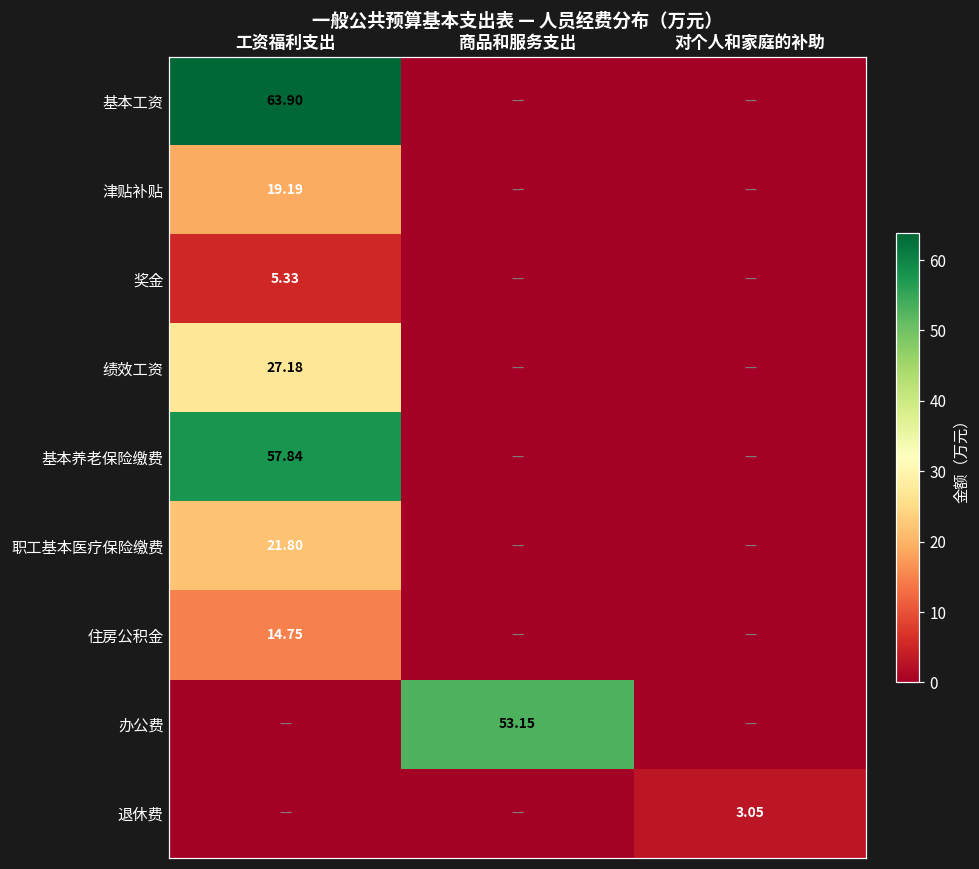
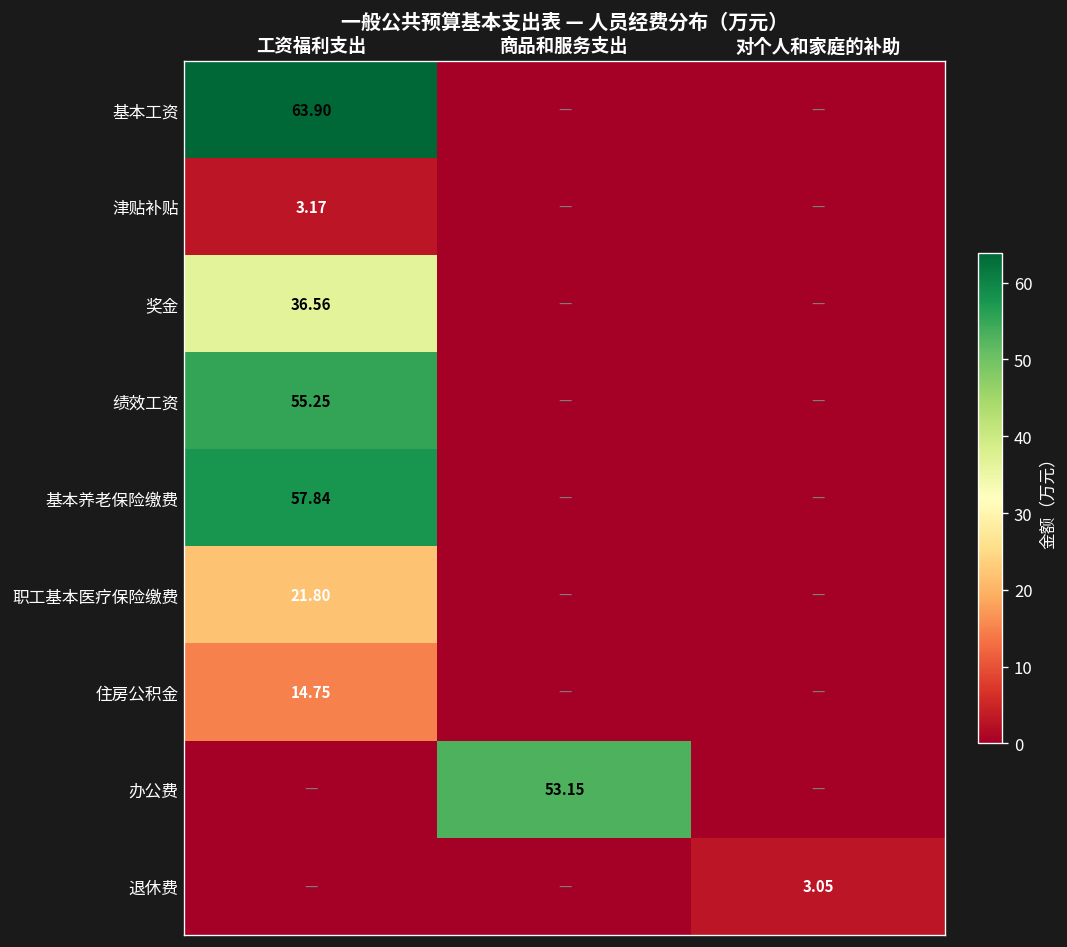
津贴补贴, 工资福利支出: 19.19 -> 3.17
奖金, 工资福利支出: 5.33 -> 36.56
绩效工资, 工资福利支出: 27.18 -> 55.25
